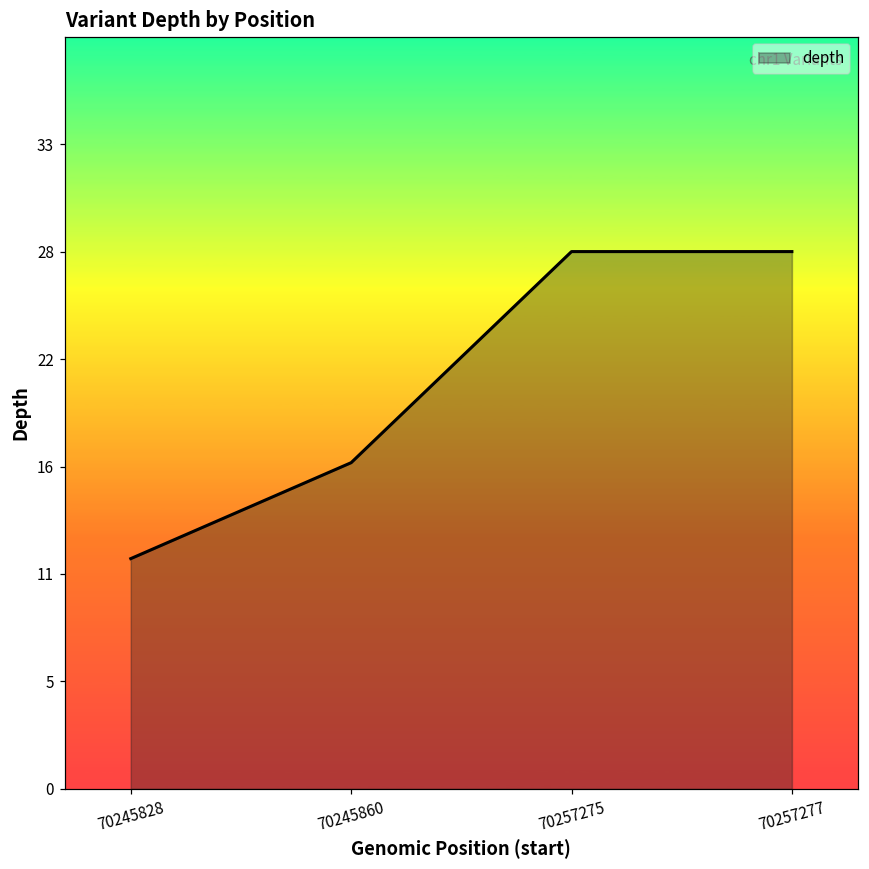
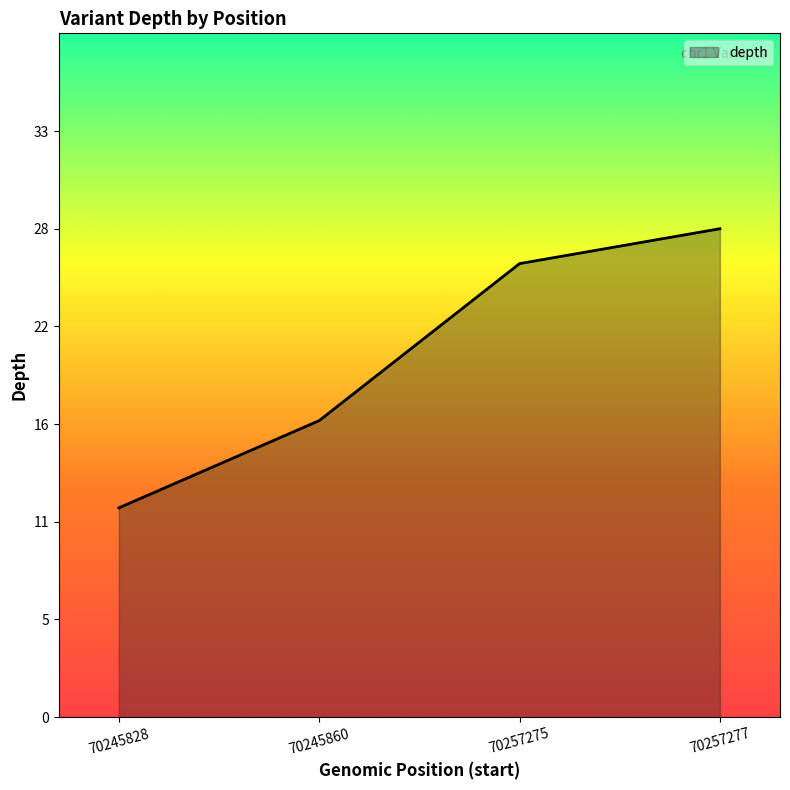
70257275: 28 -> 26
